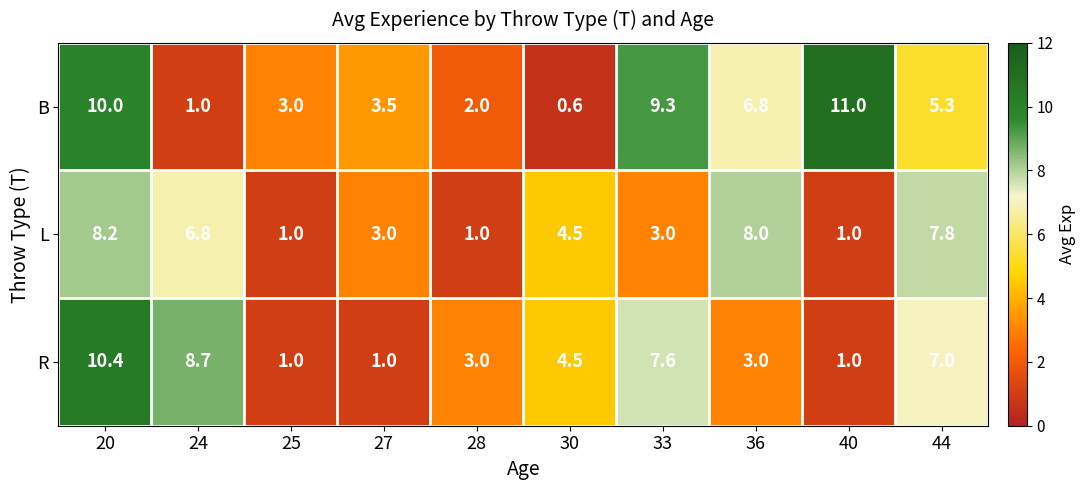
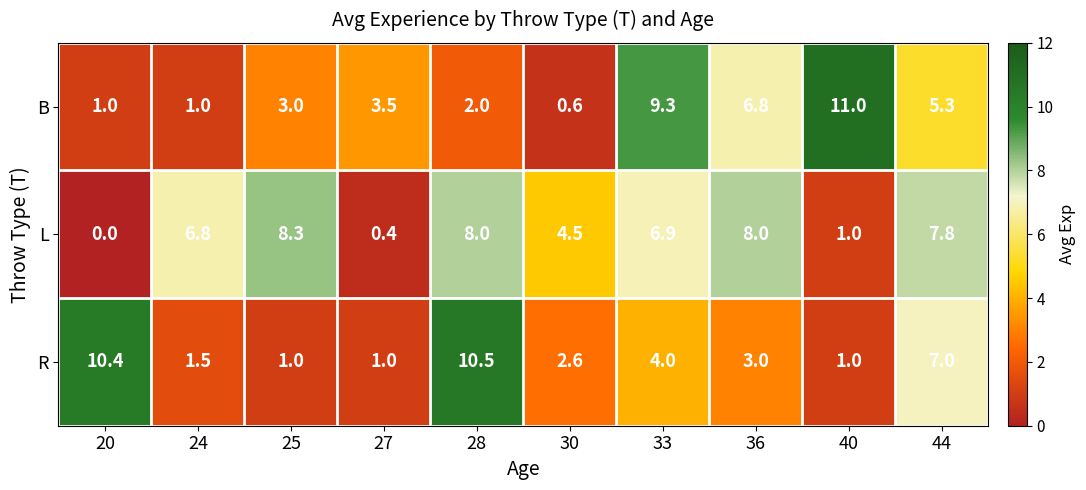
B, 20: 10.0 -> 1.0
L, 20: 8.2 -> 0.0
L, 25: 1.0 -> 8.3
L, 27: 3.0 -> 0.4
L, 28: 1.0 -> 8.0
L, 33: 3.0 -> 6.9
R, 24: 8.7 -> 1.5
R, 28: 3.0 -> 10.5
R, 30: 4.5 -> 2.6
R, 33: 7.6 -> 4.0
